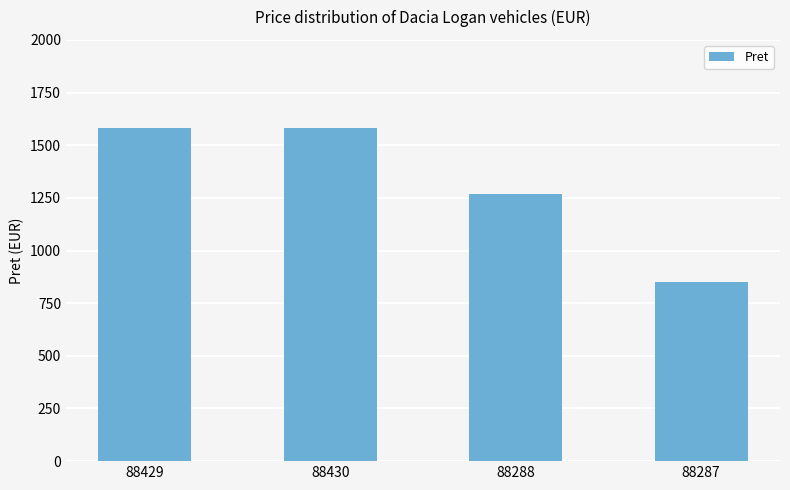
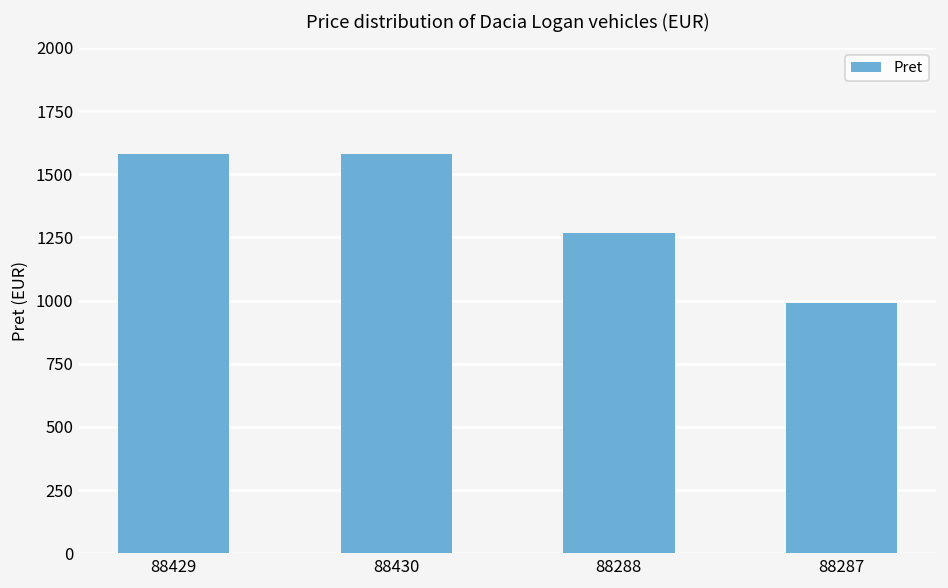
88287: 850 -> 990
